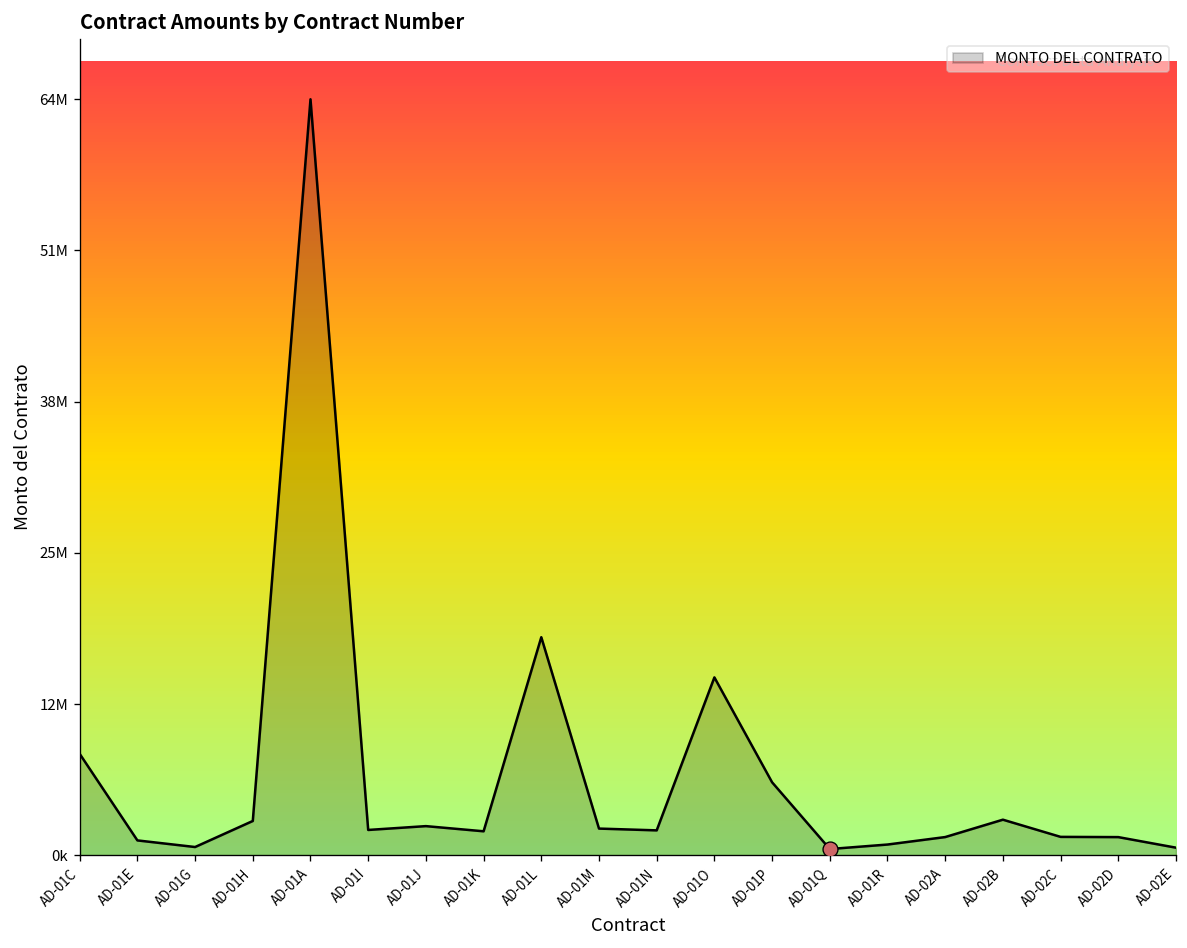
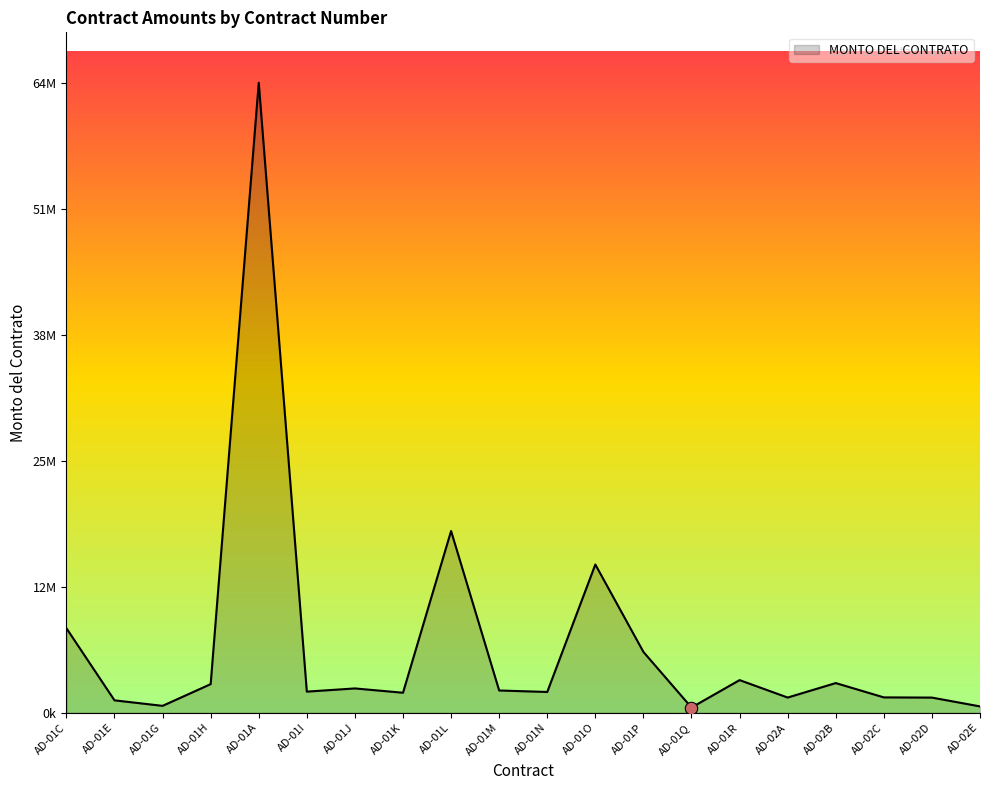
MONTO DEL CONTRATO, AD-01R: 1000000 -> 3000000
